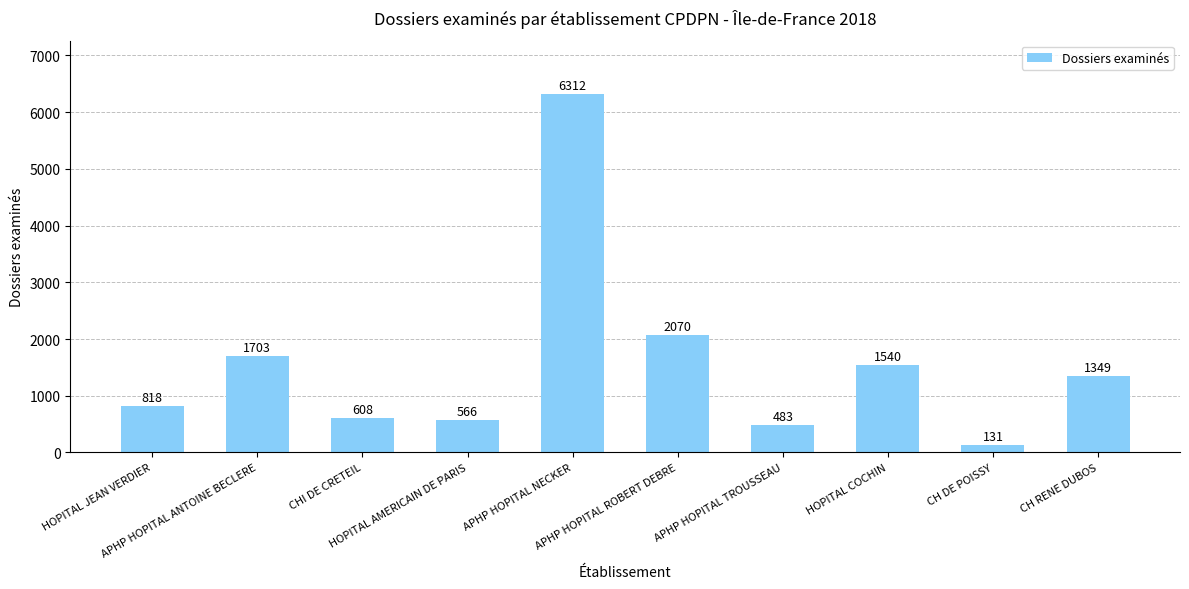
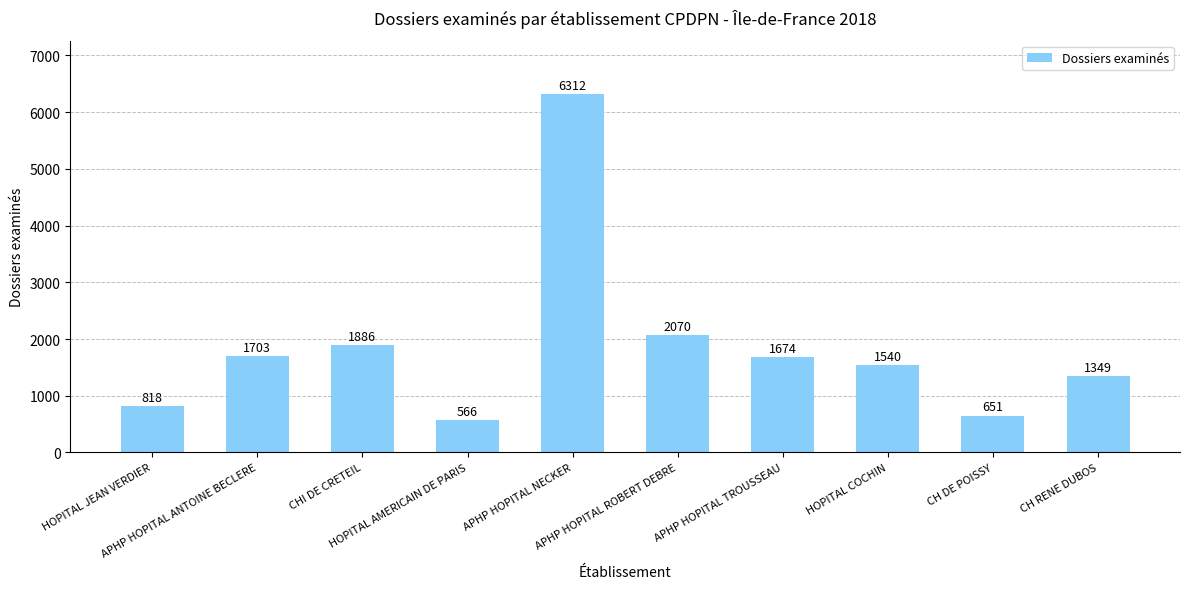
CHI DE CRETEIL: 608 -> 1886
APHP HOPITAL TROUSSEAU: 483 -> 1674
CH DE POISSY: 131 -> 651
